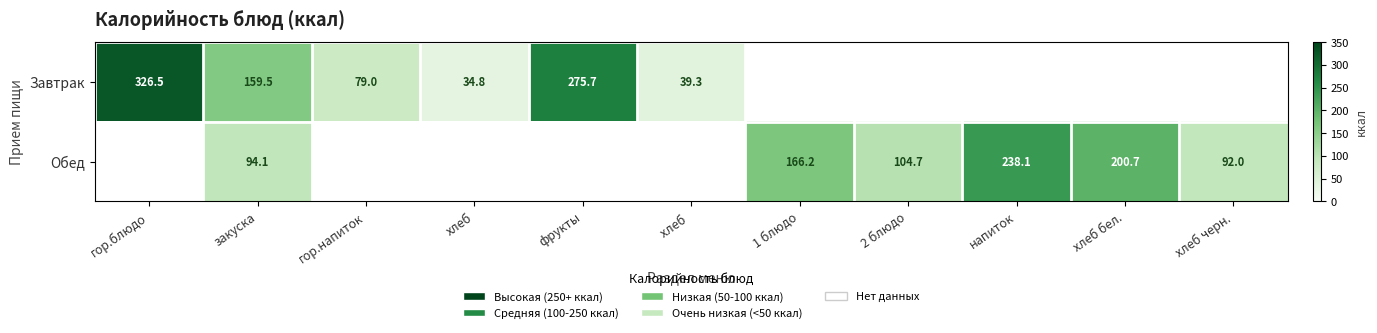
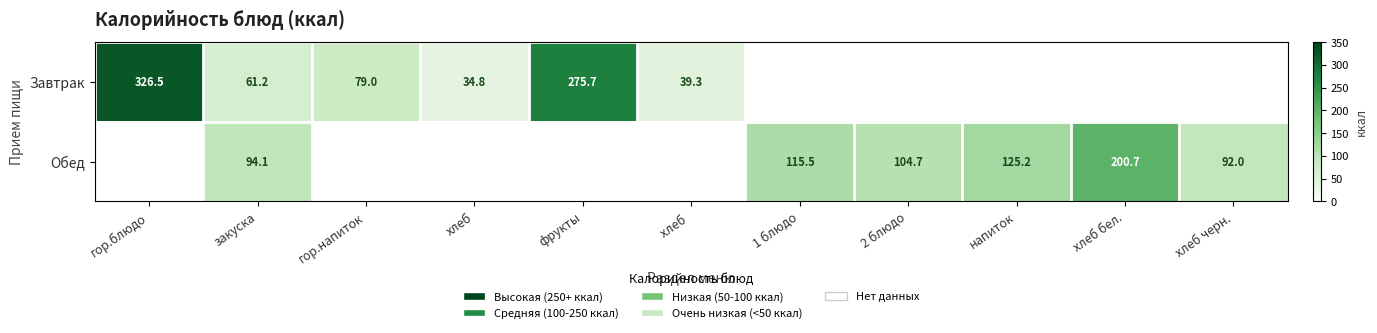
Завтрак, закуска: 159.5 -> 61.2
Обед, 1 блюдо: 166.2 -> 115.5
Обед, напиток: 238.1 -> 125.2
